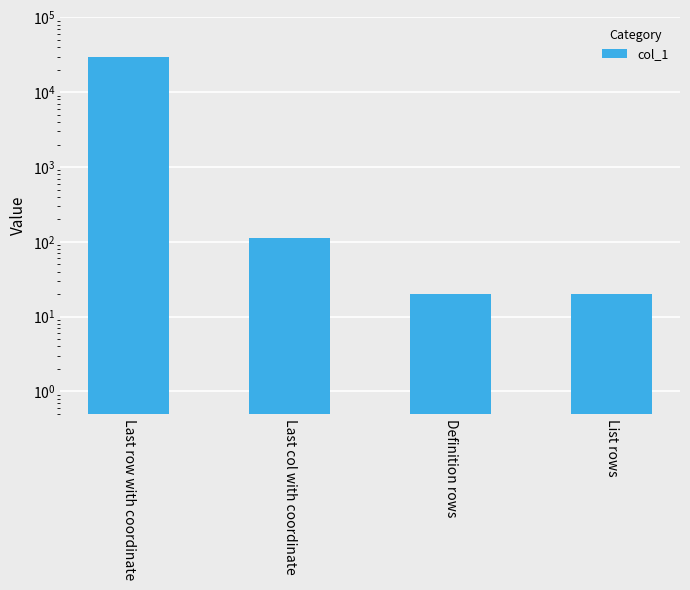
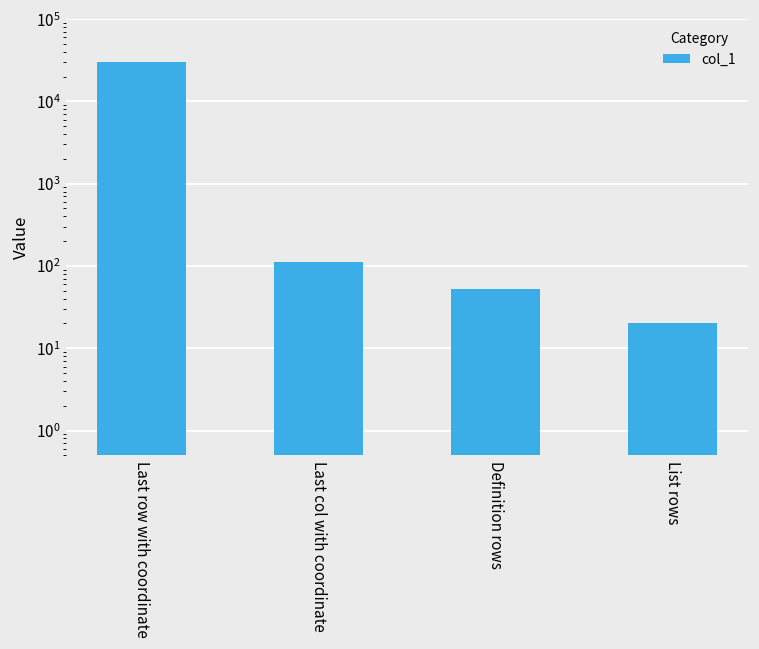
Definition rows: 20 -> 50
